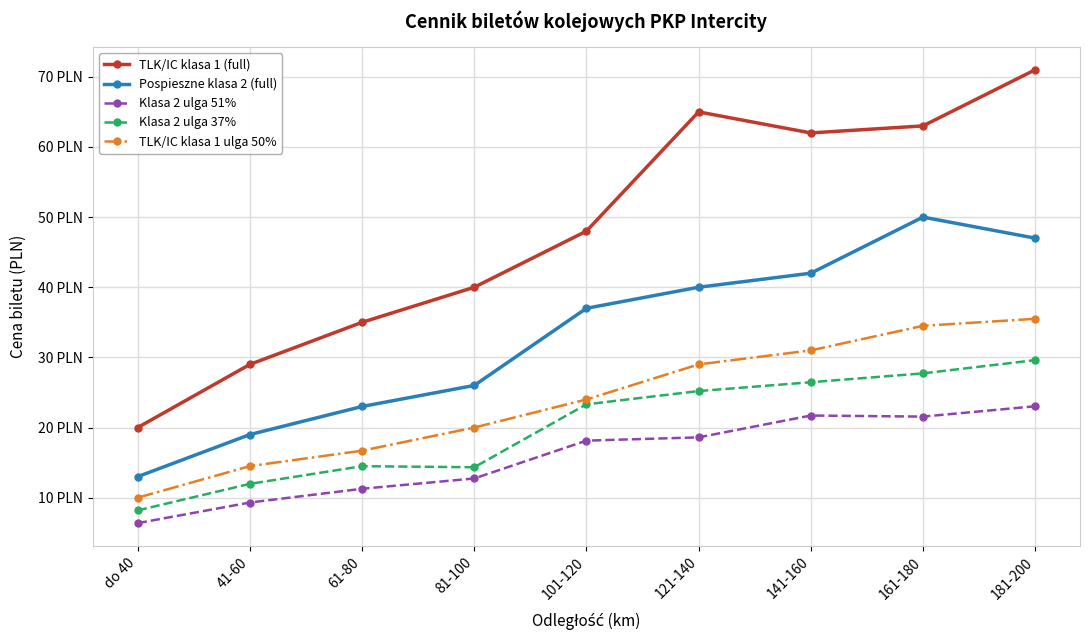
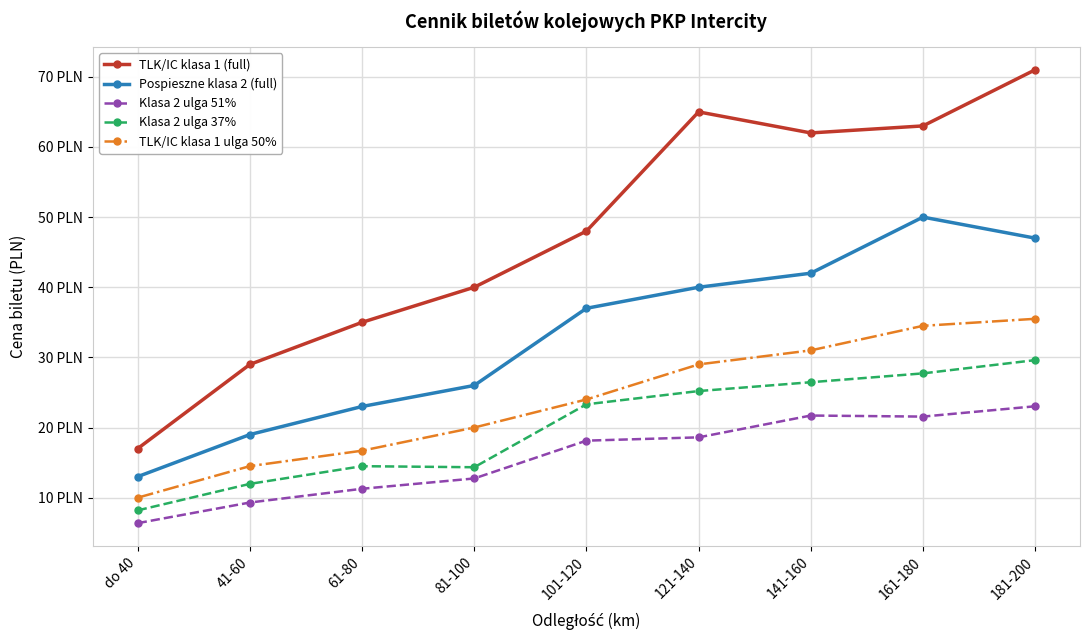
TLK/IC klasa 1 (full), do 40: 20 PLN -> 17 PLN
